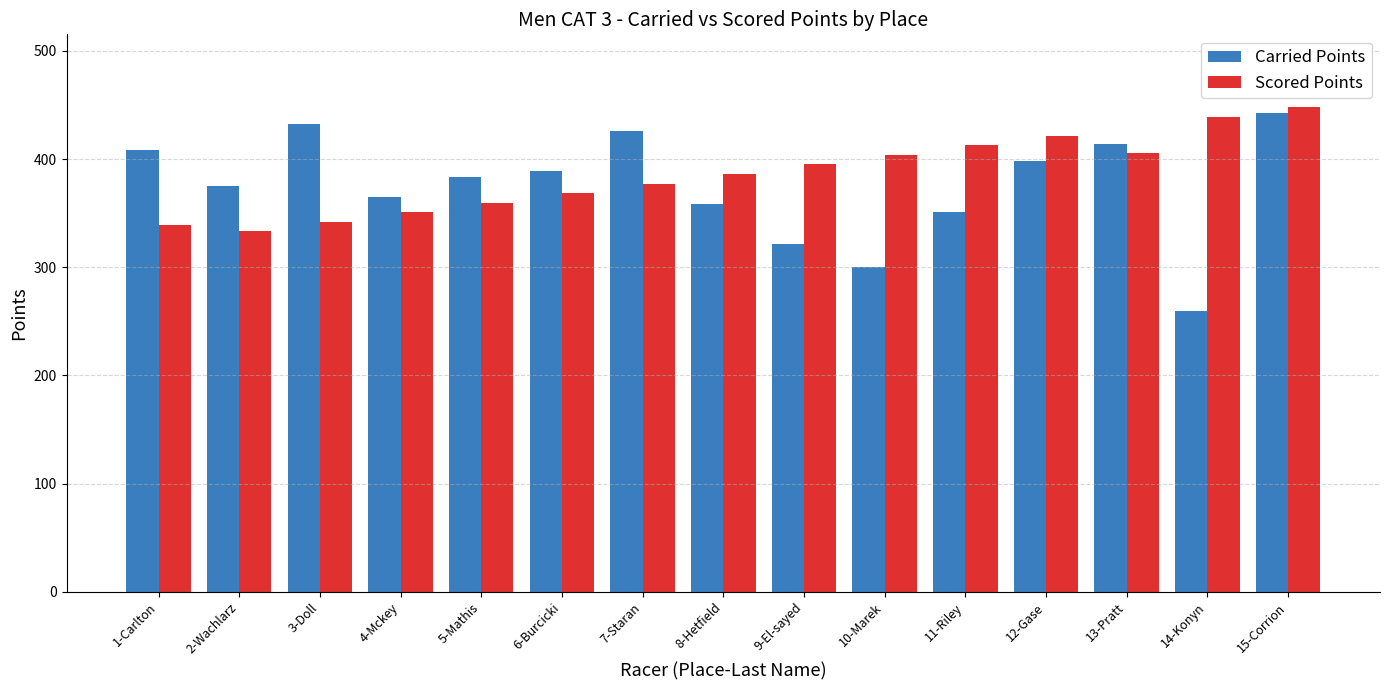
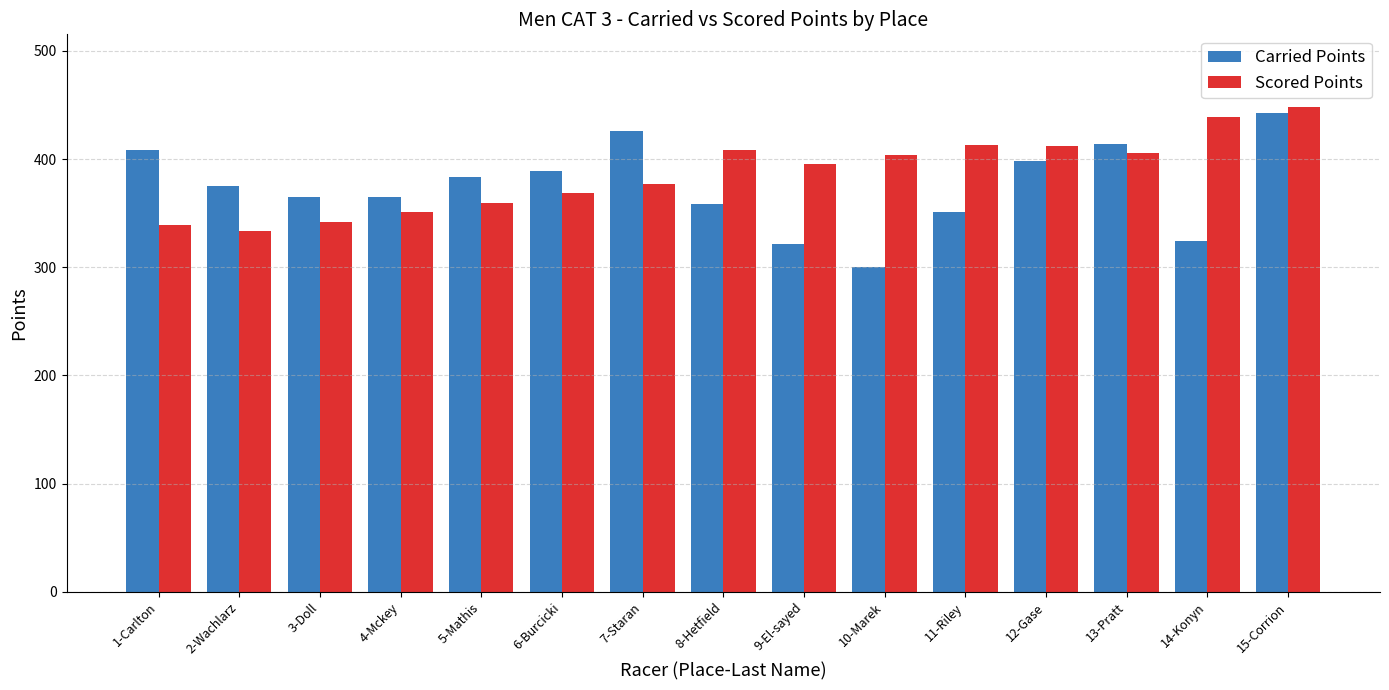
Carried Points, 3-Doll: 432 -> 364
Scored Points, 8-Hetfield: 386 -> 408
Scored Points, 12-Gase: 422 -> 412
Carried Points, 14-Konyn: 259 -> 325
